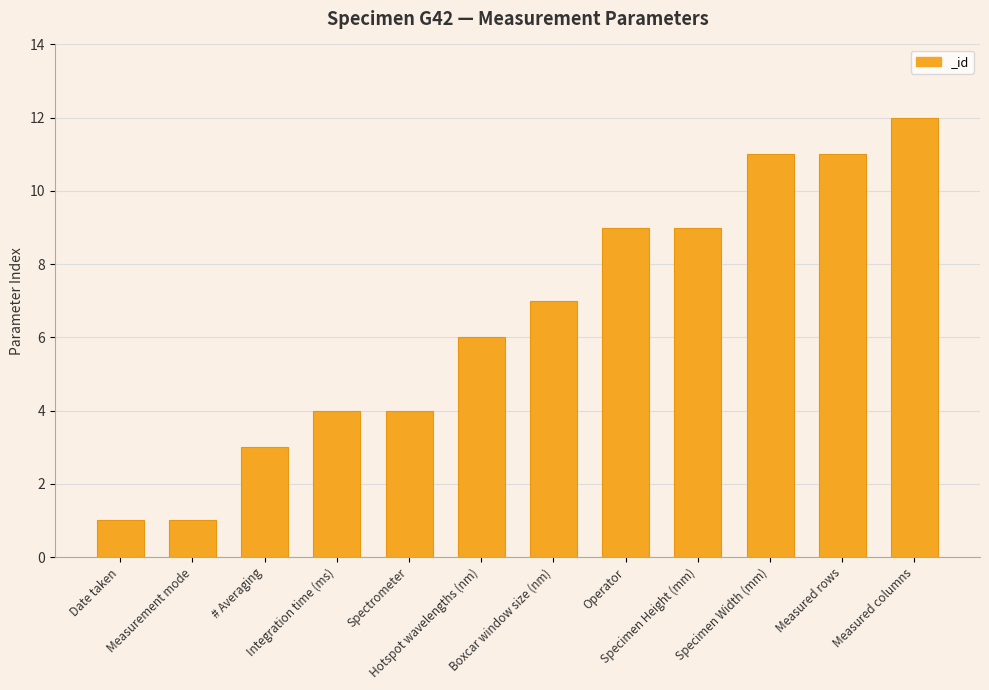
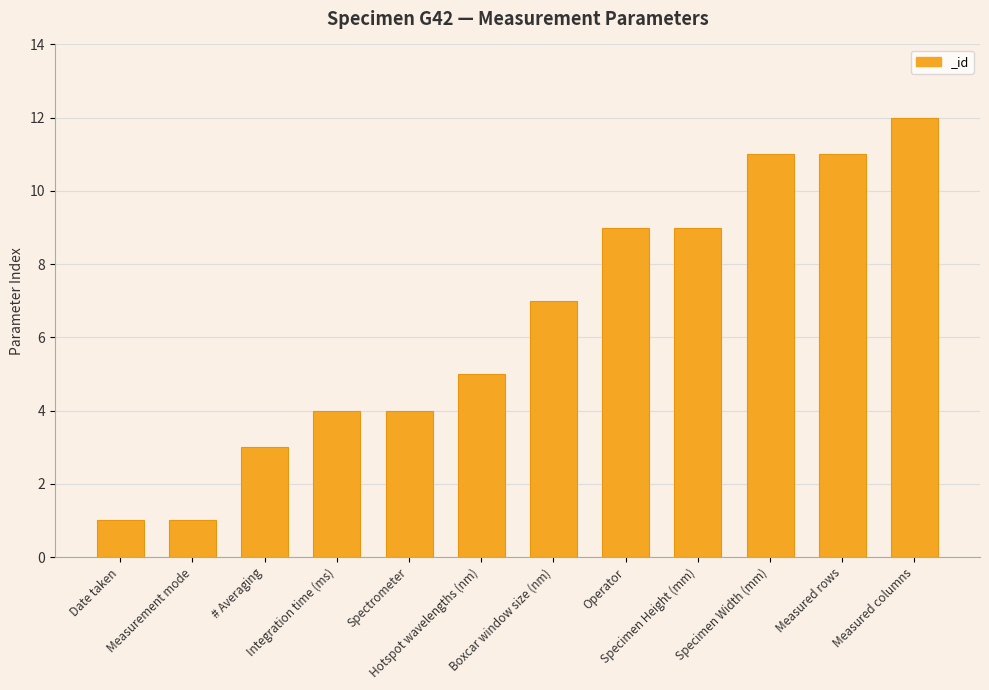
Hotspot wavelengths (nm): 6 -> 5
